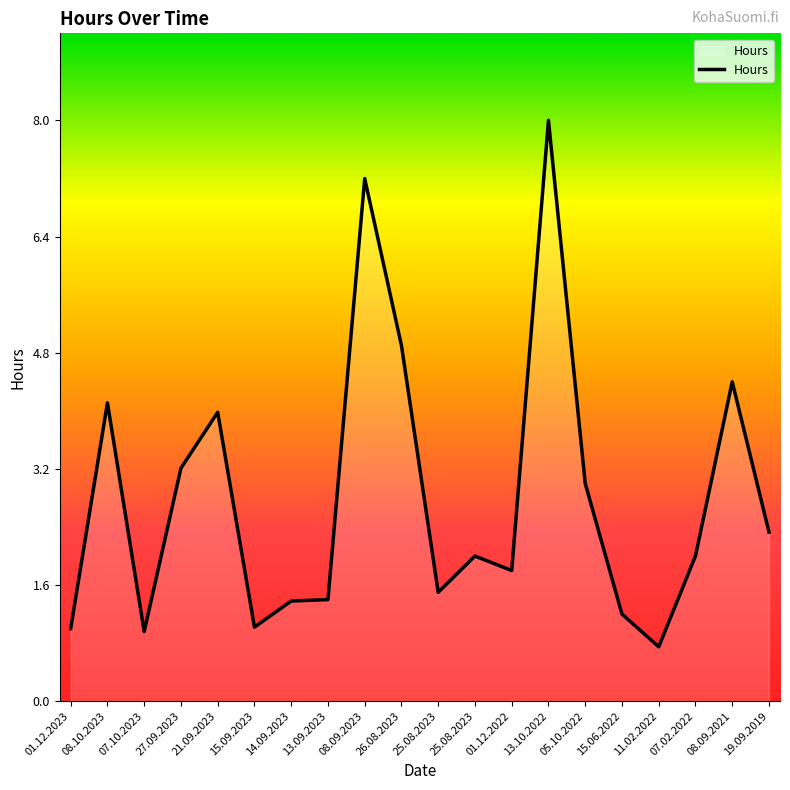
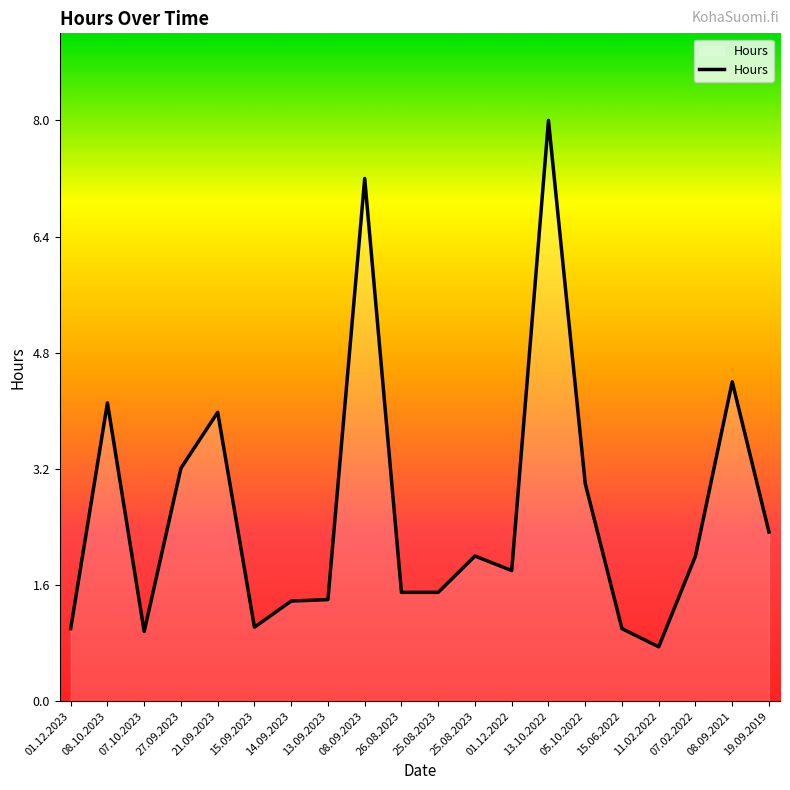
26.08.2023: 4.9 -> 1.5
15.06.2022: 1.2 -> 1.0
